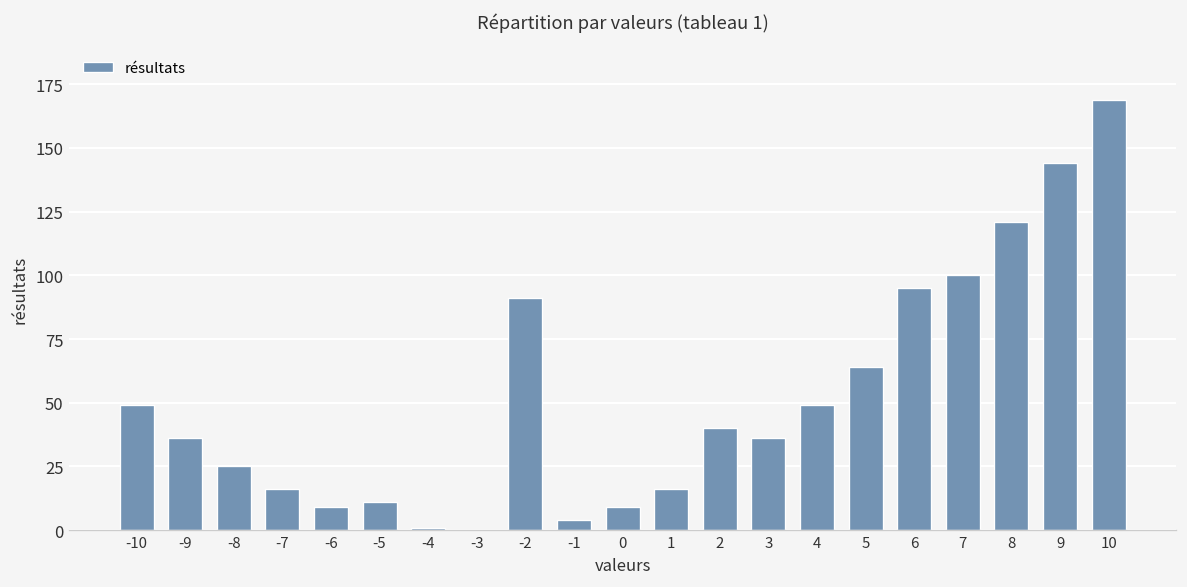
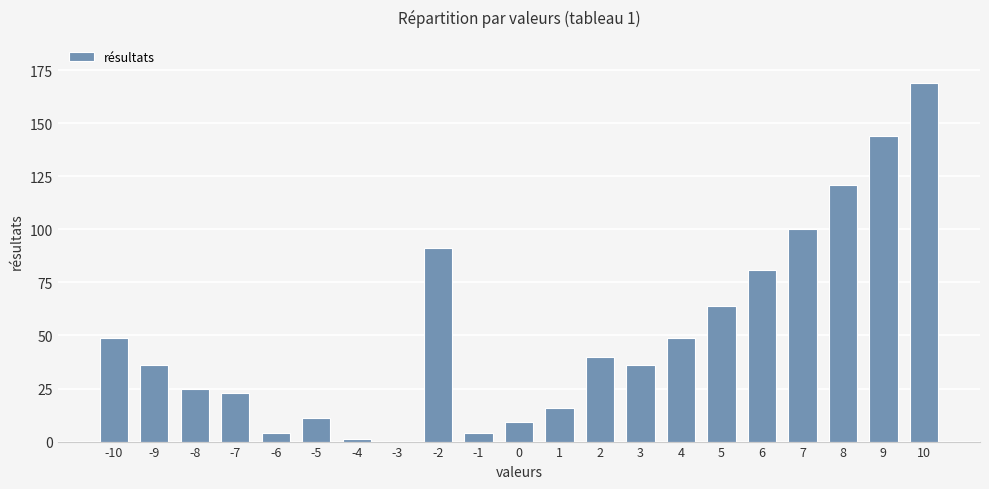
-7: 16 -> 23
-6: 9 -> 4
6: 95 -> 81
